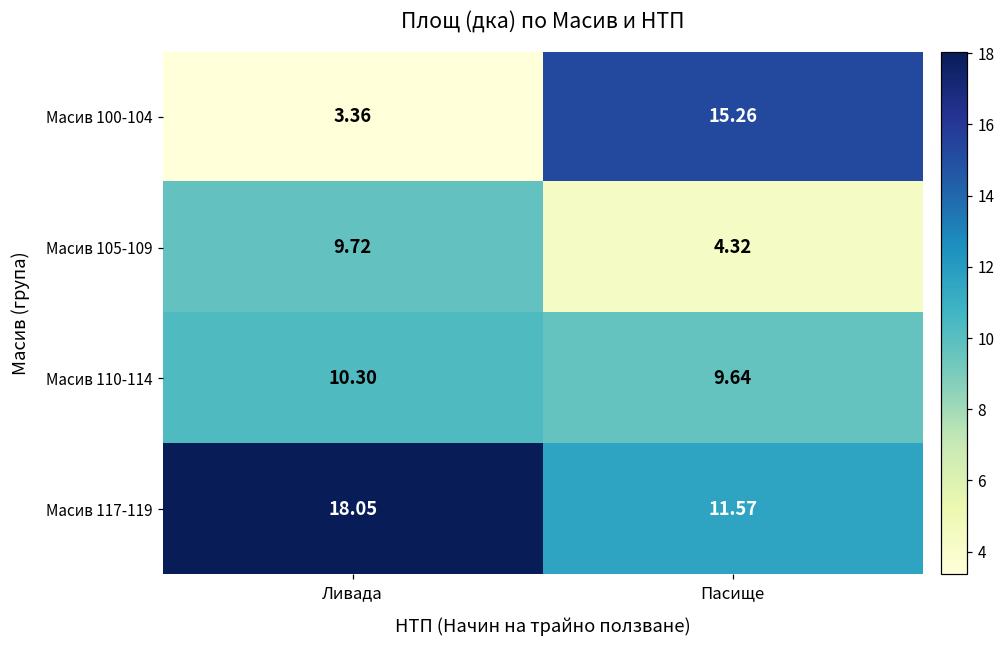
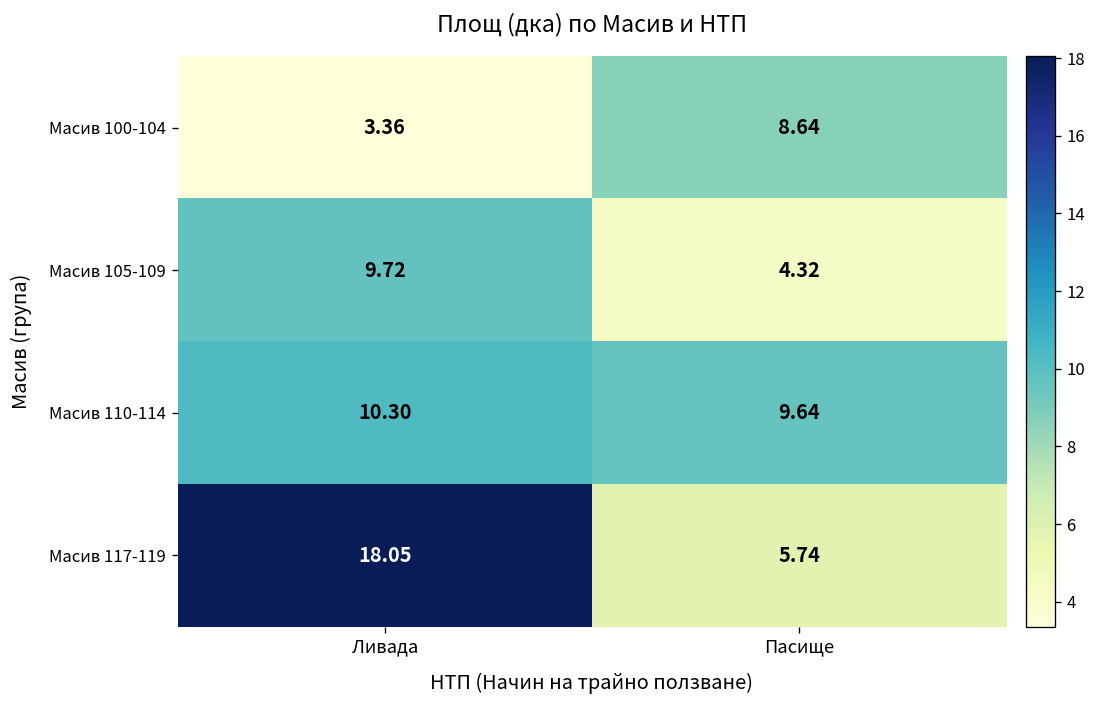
Масив 100-104, Пасище: 15.26 -> 8.64
Масив 117-119, Пасище: 11.57 -> 5.74
